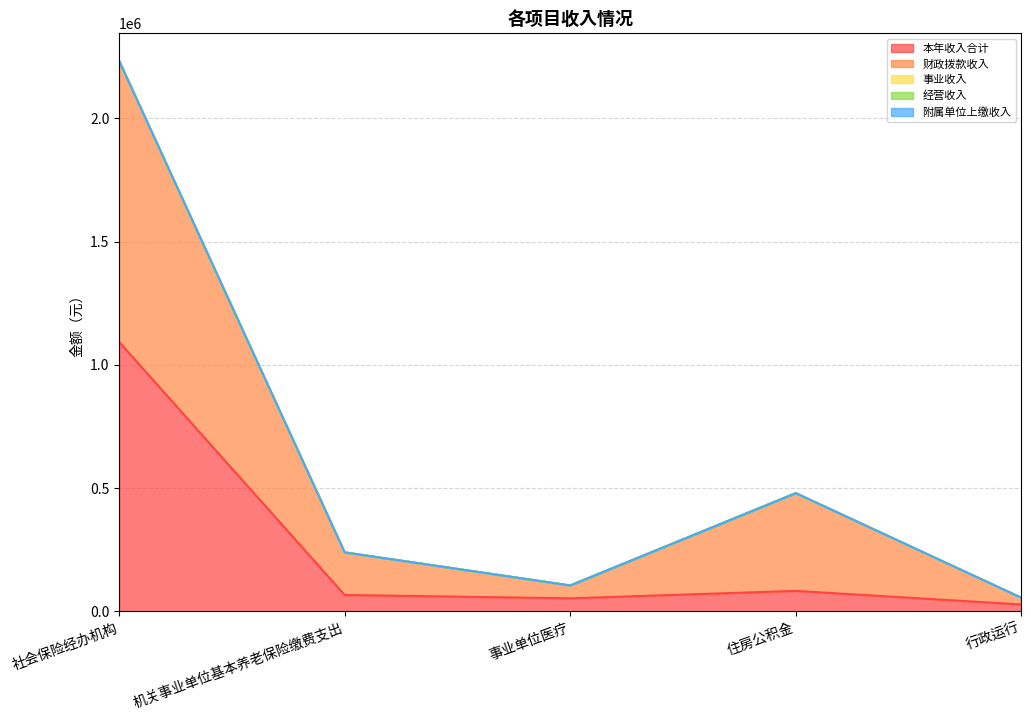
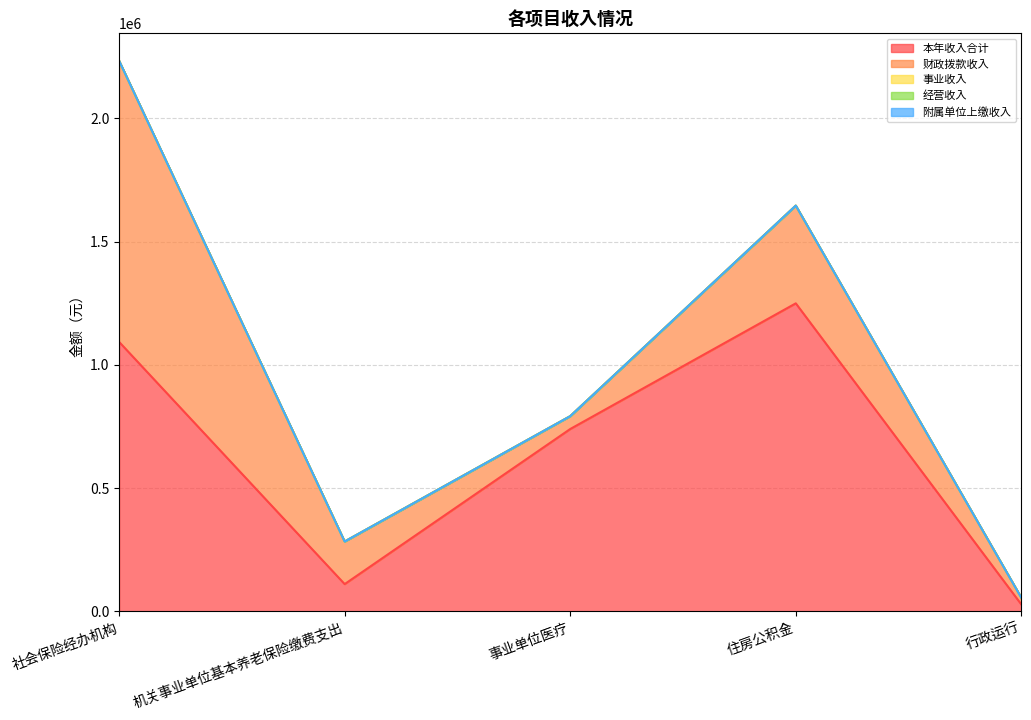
本年收入合计, 机关事业单位基本养老保险缴费支出: 70000 -> 110000
本年收入合计, 事业单位医疗: 50000 -> 740000
本年收入合计, 住房公积金: 80000 -> 1250000
